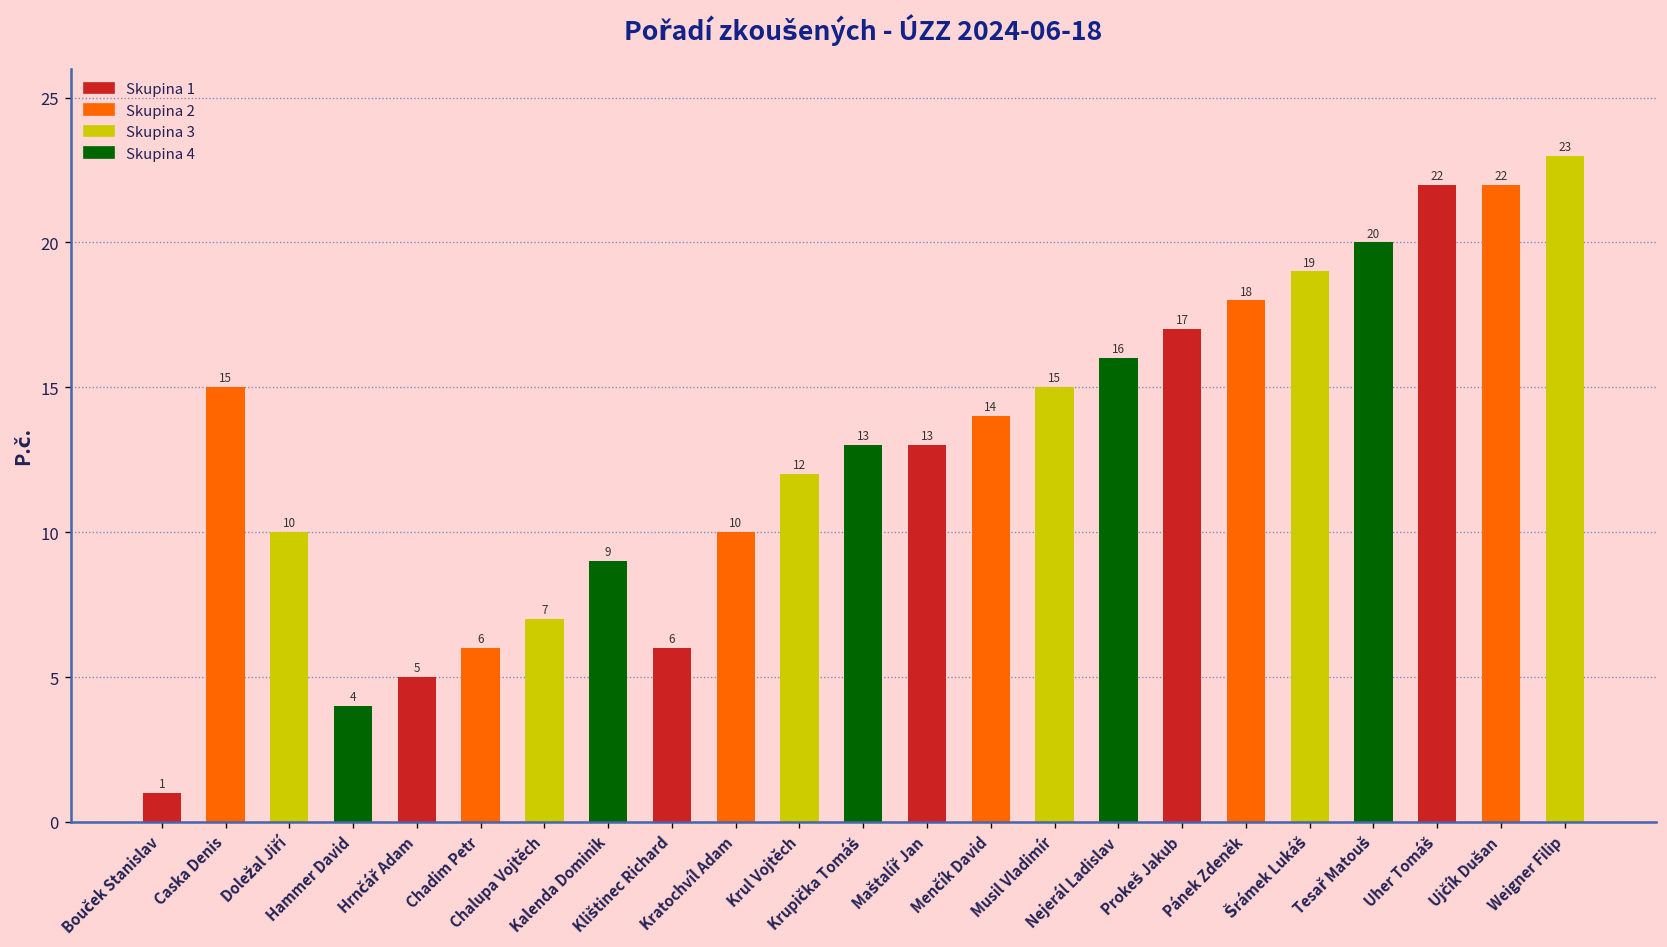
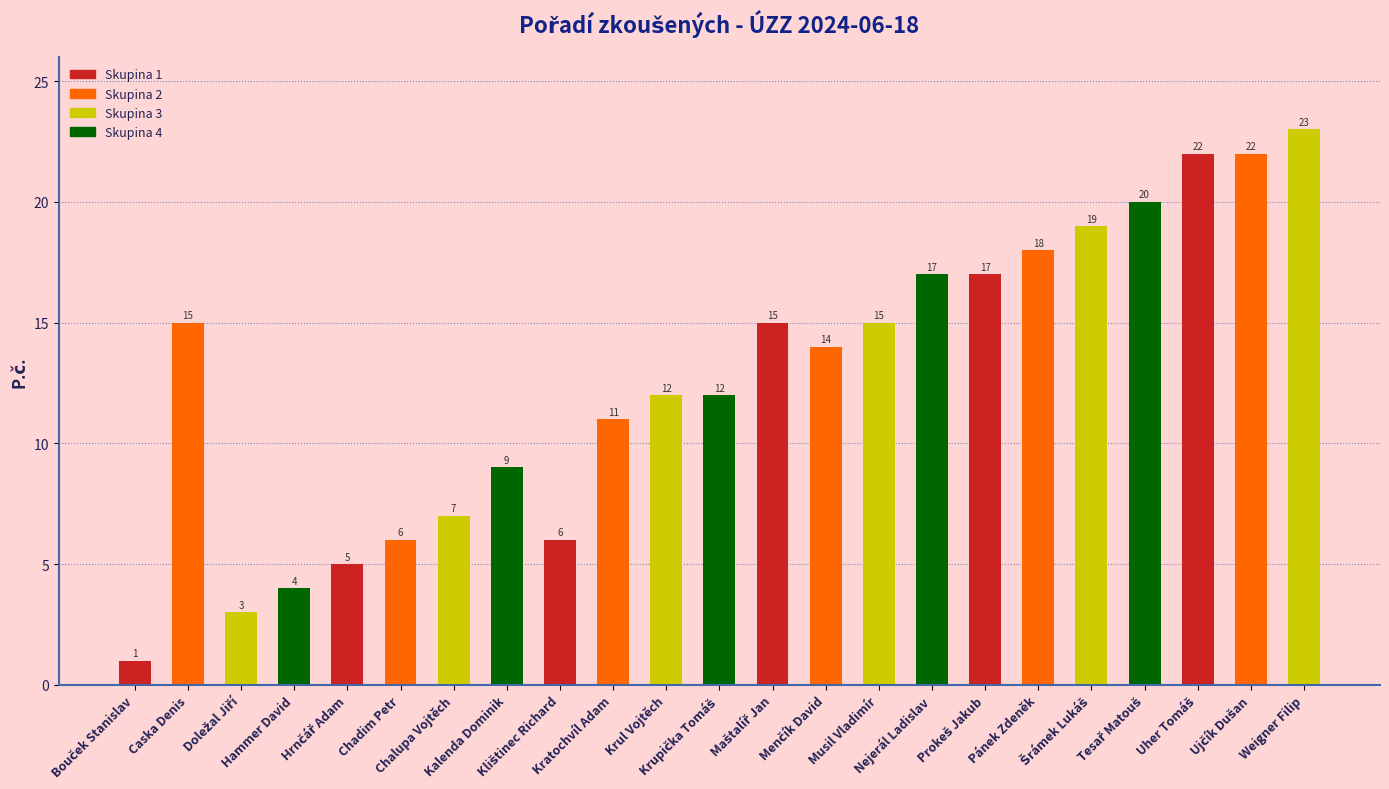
Doležal Jiří: 10 -> 3
Kratochvíl Adam: 10 -> 11
Krupička Tomáš: 13 -> 12
Maštalíř Jan: 13 -> 15
Nejerál Ladislav: 16 -> 17
